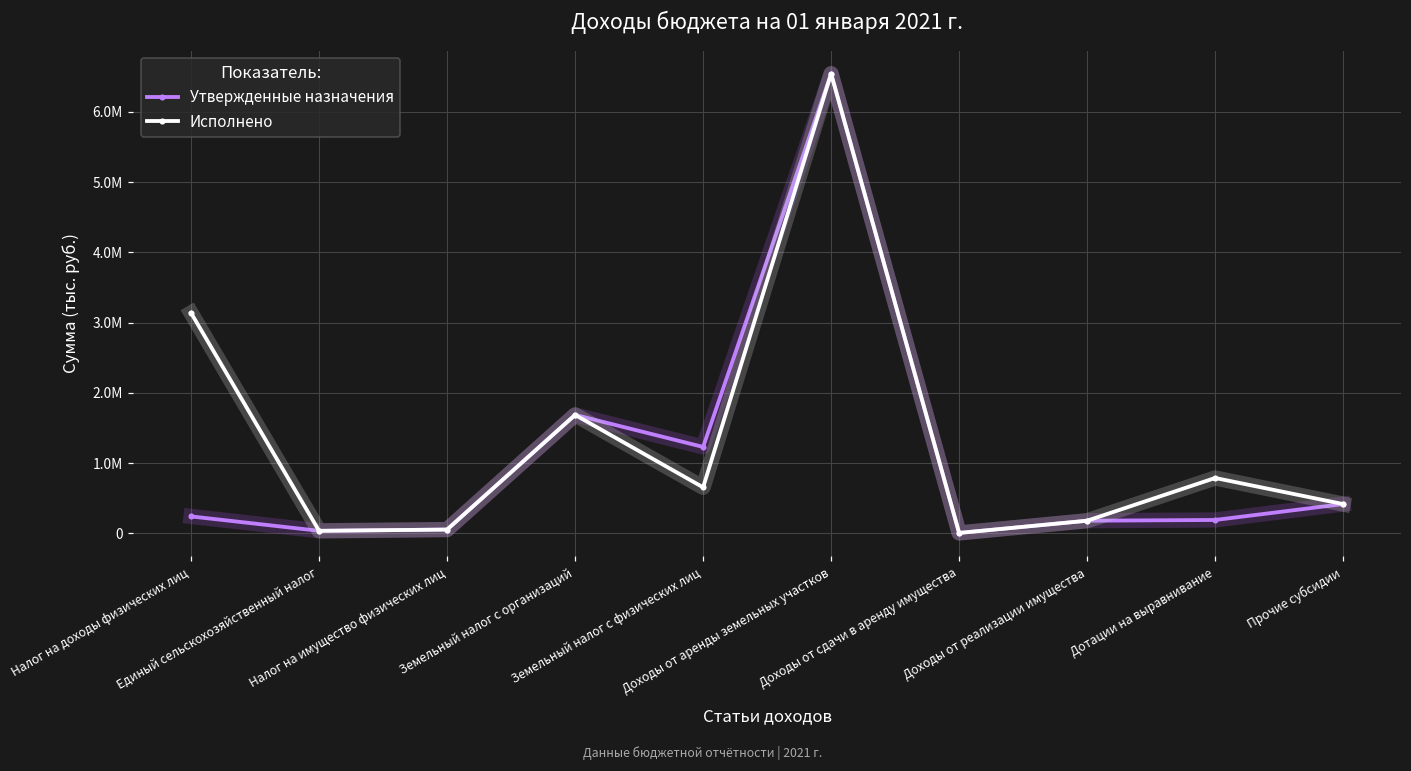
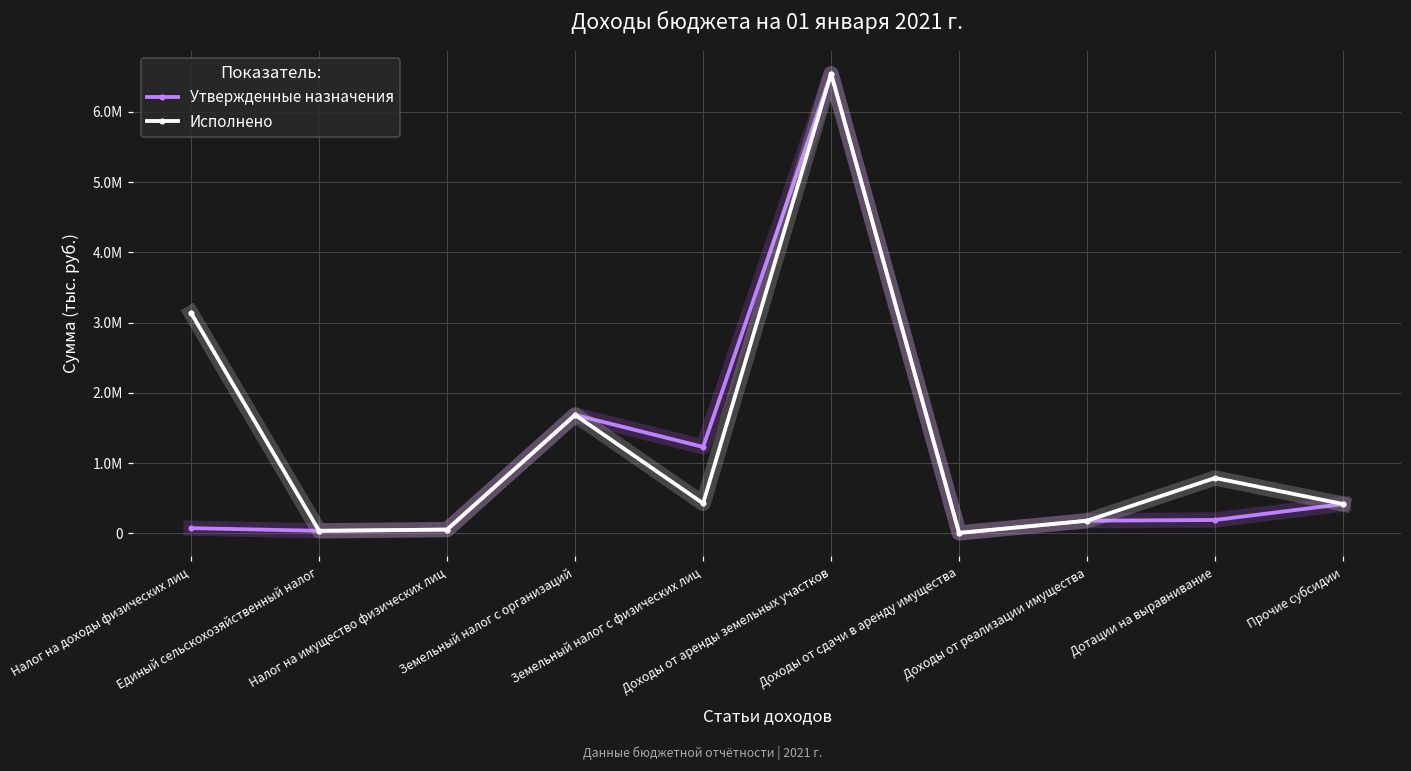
Утвержденные назначения, Налог на доходы физических лиц: 200000 -> 100000
Исполнено, Земельный налог с физических лиц: 700000 -> 400000
